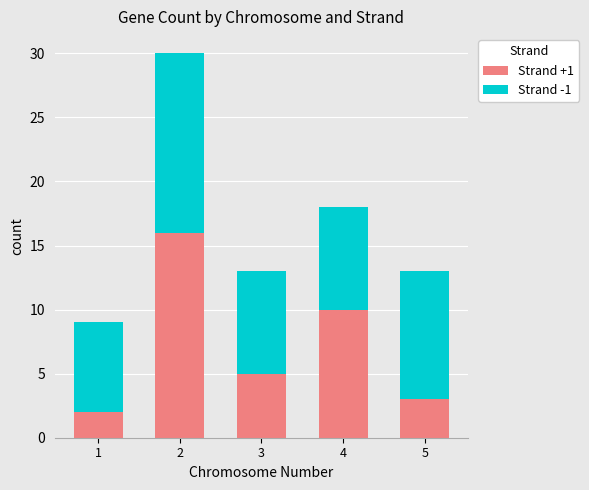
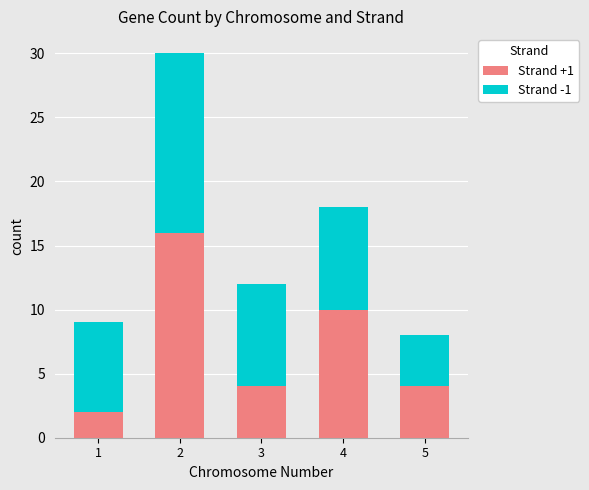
Strand +1, 3: 5 -> 4
Strand +1, 5: 3 -> 4
Strand -1, 5: 10 -> 4
